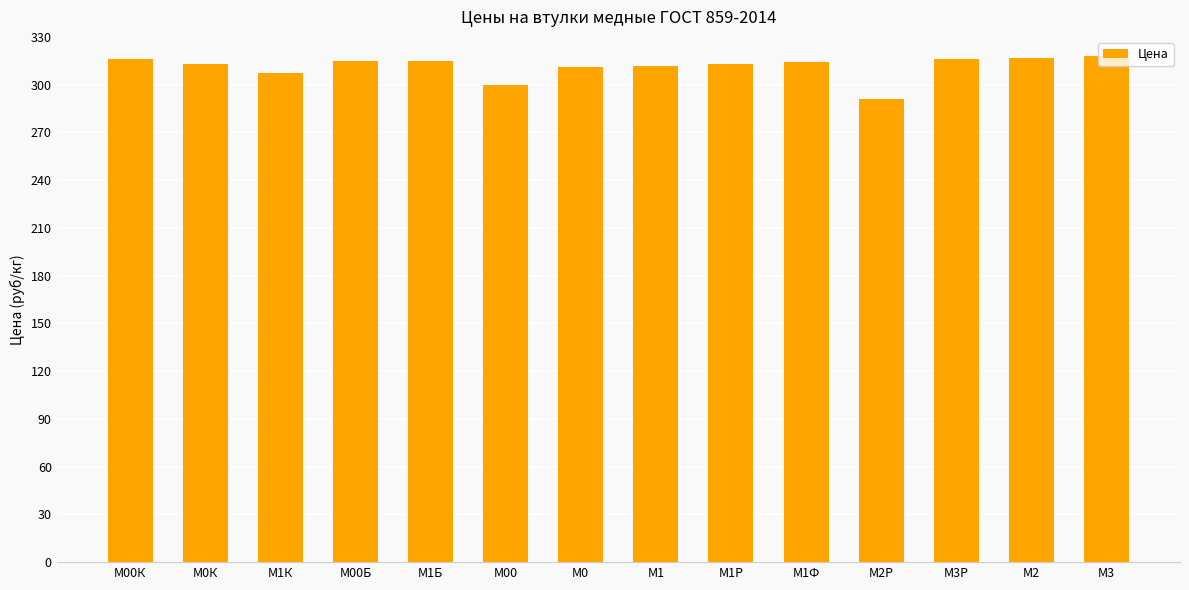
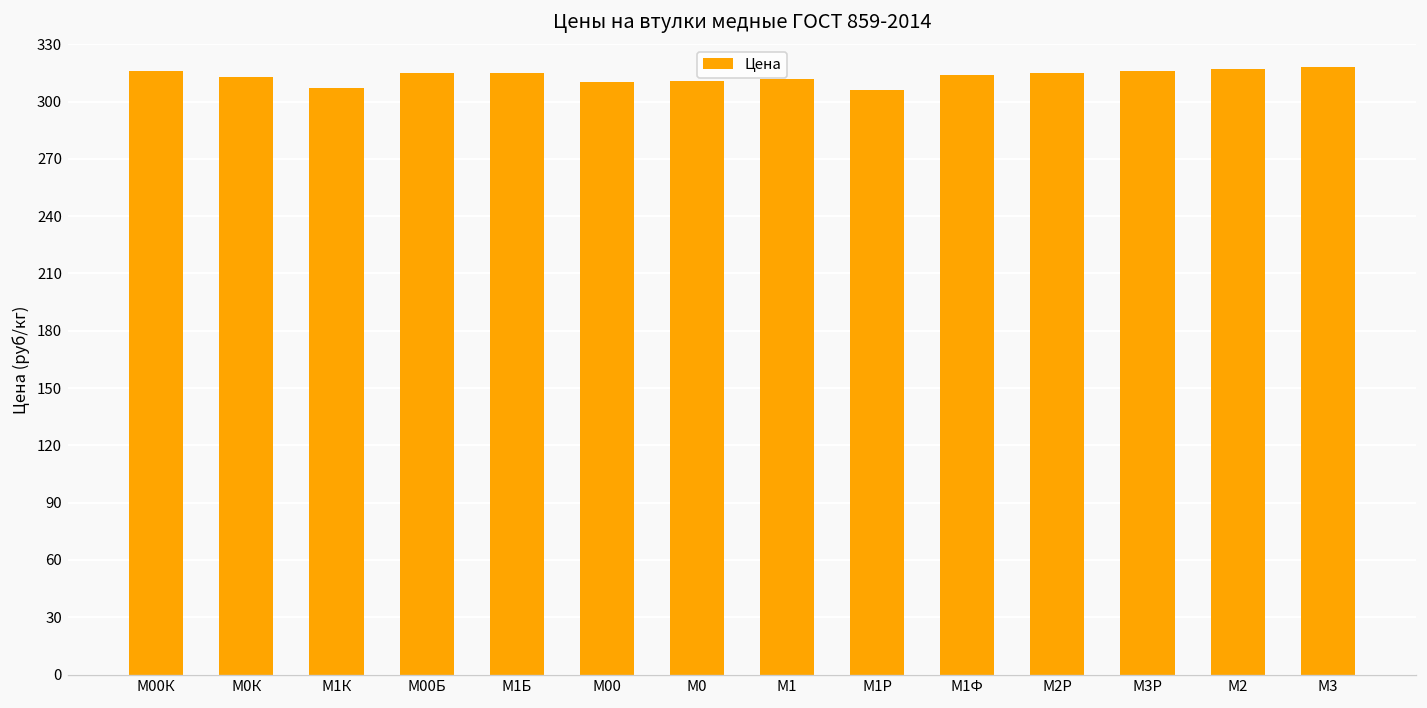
М00: 300 -> 310
М1Р: 313 -> 306
М2Р: 291 -> 315
